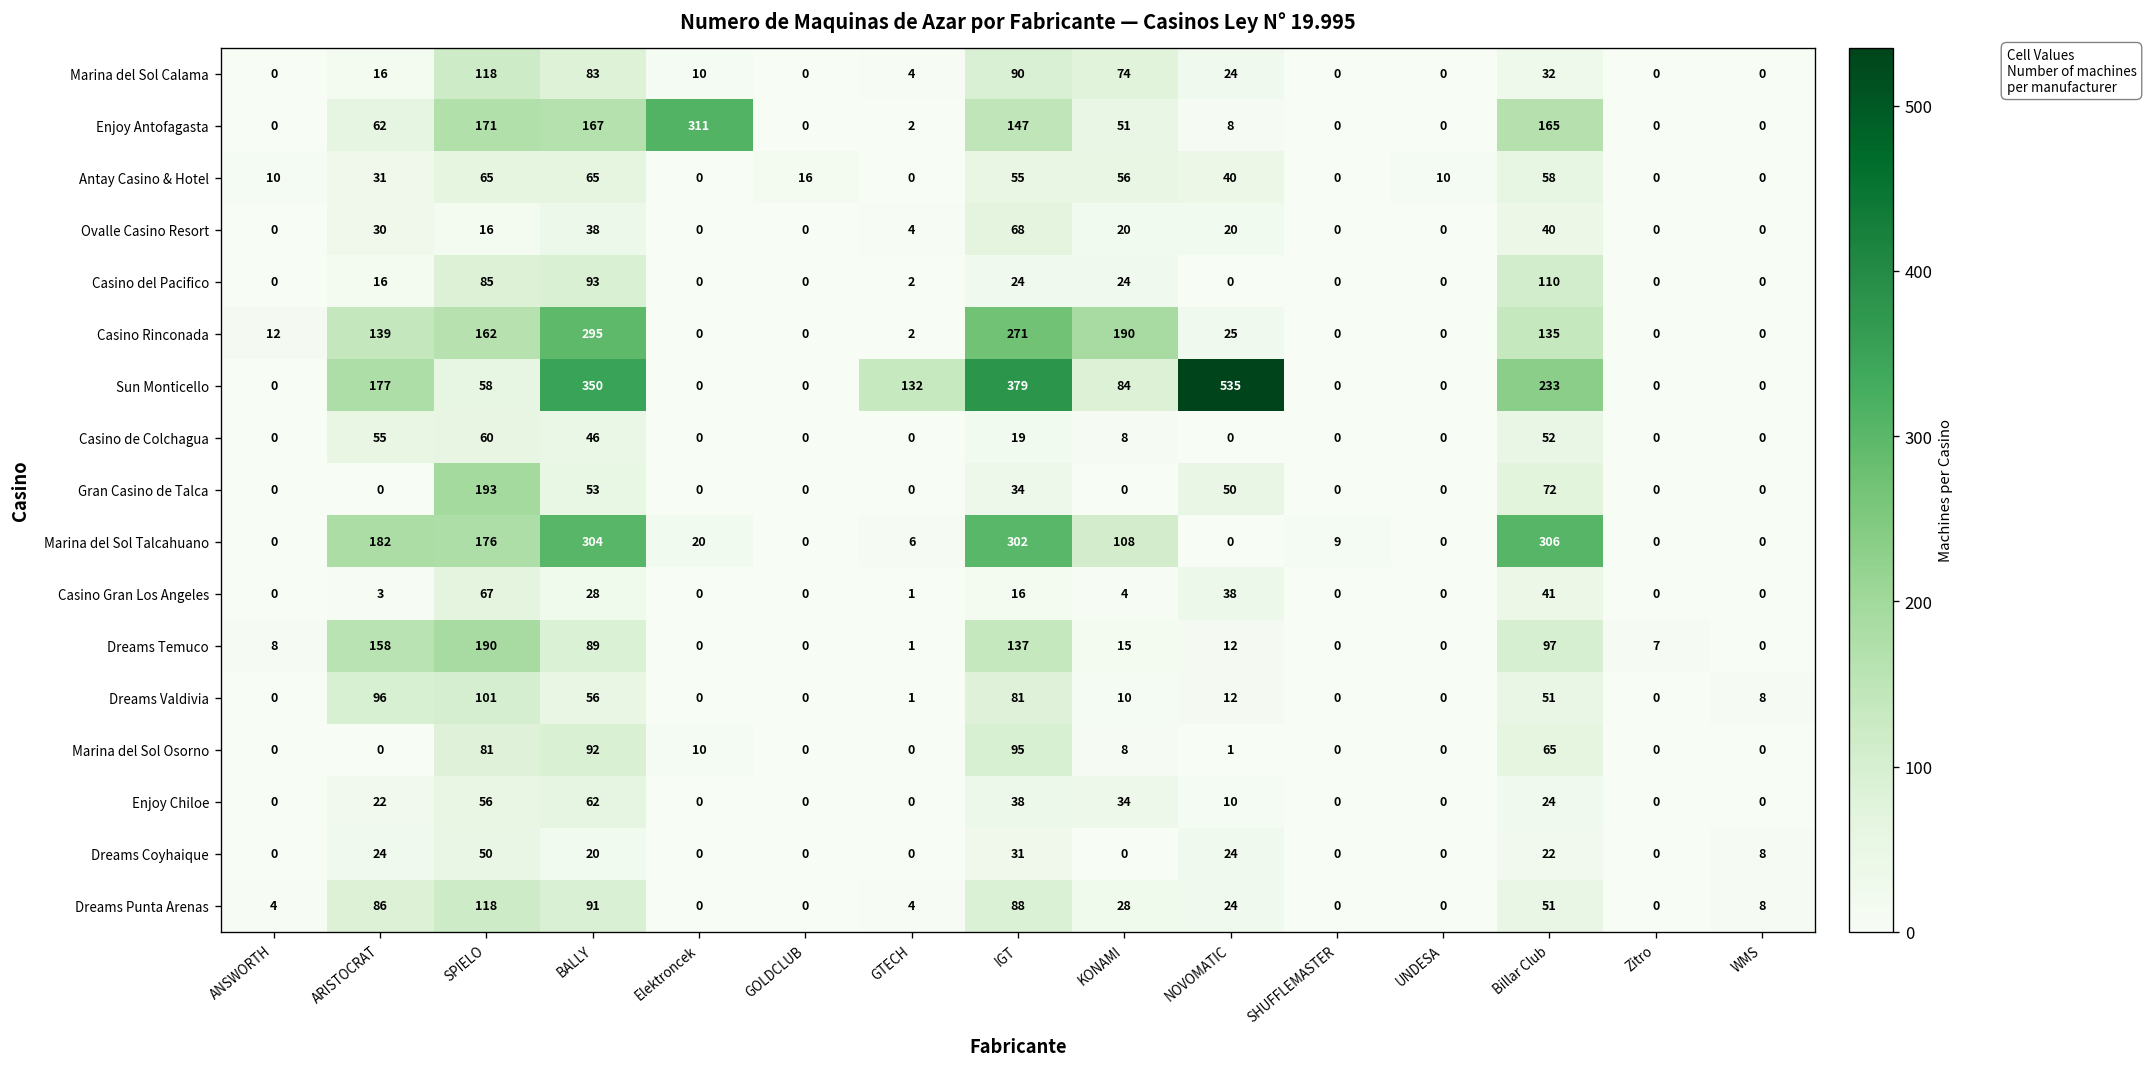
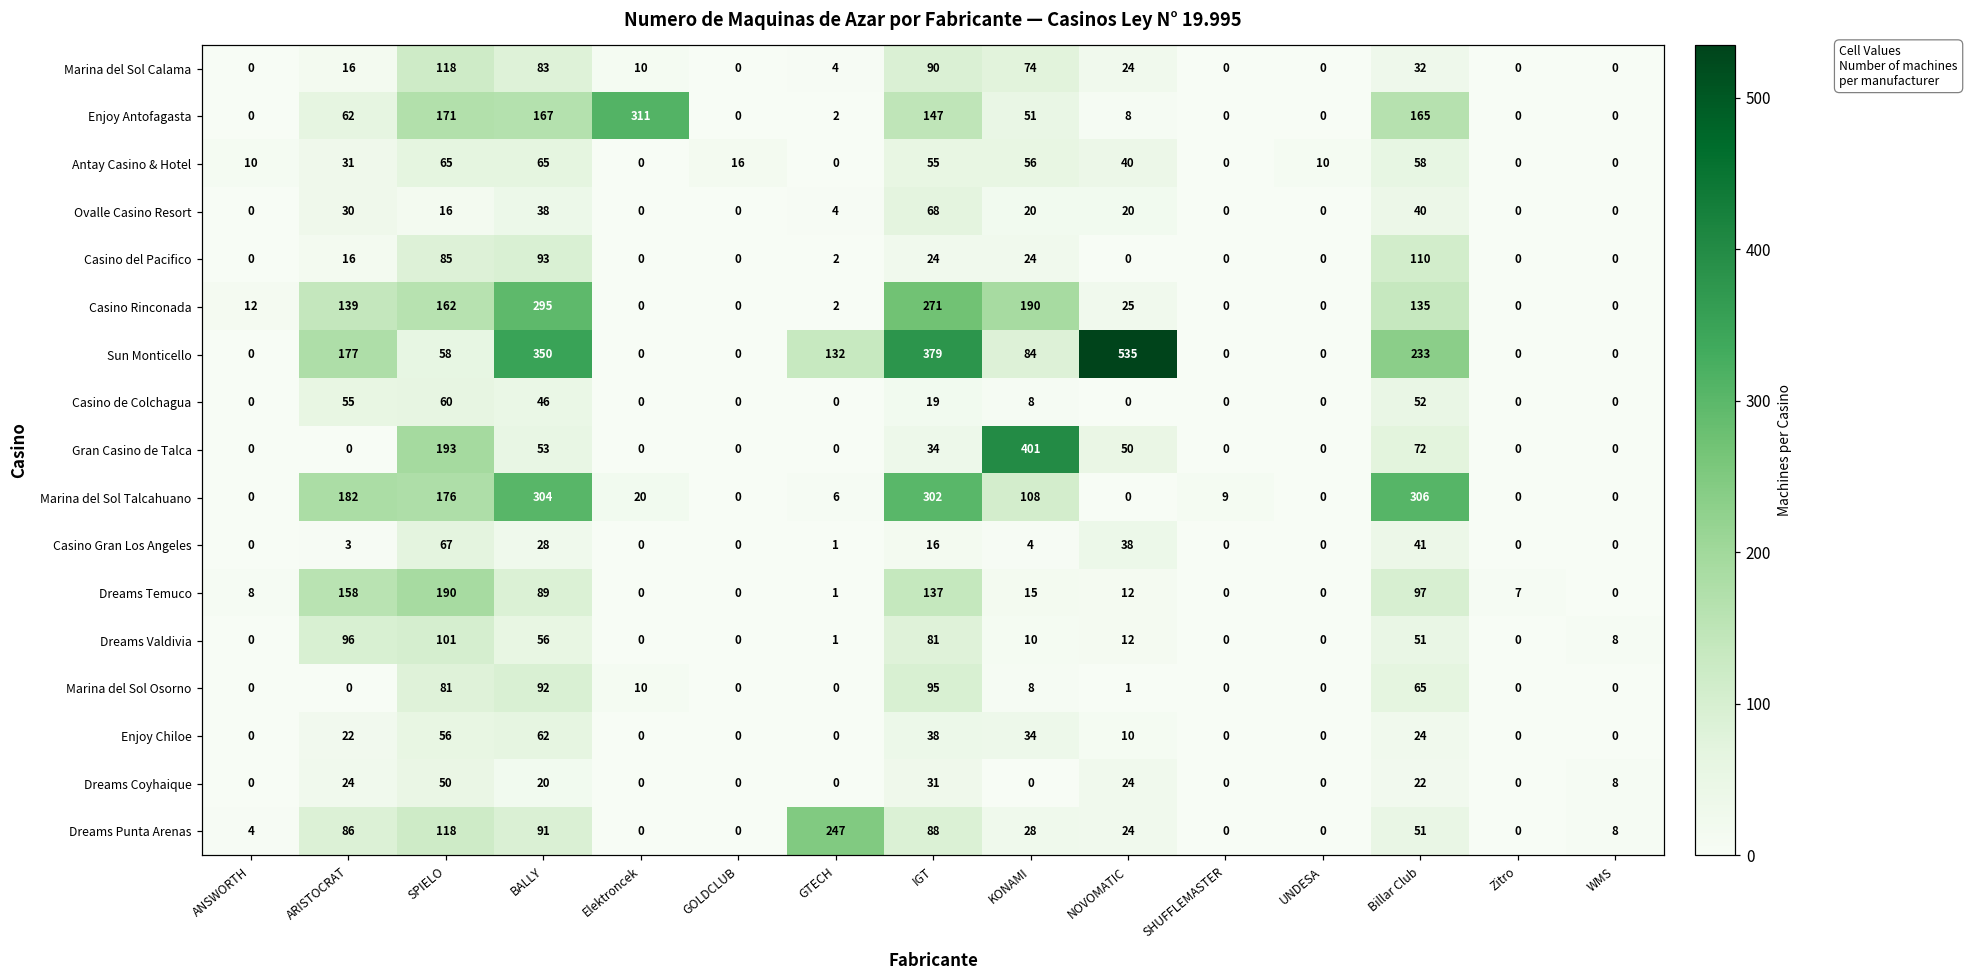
Gran Casino de Talca, KONAMI: 0 -> 401
Dreams Punta Arenas, GTECH: 4 -> 247
